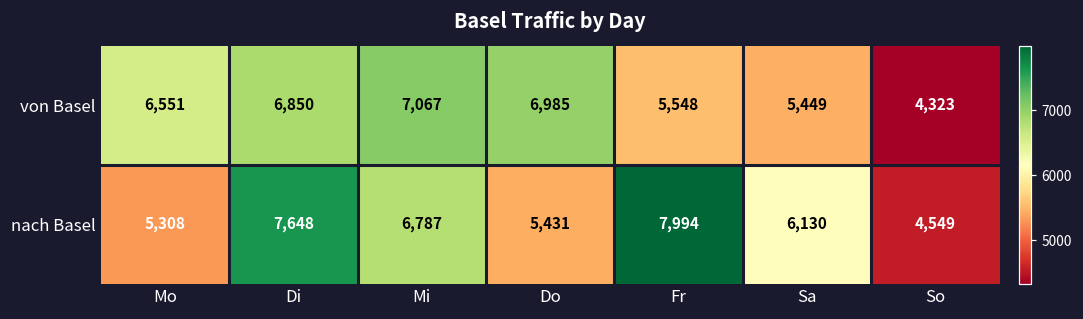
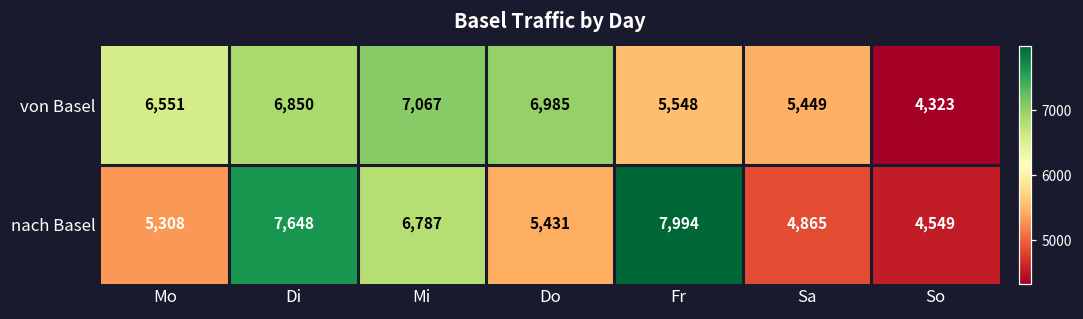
nach Basel, Sa: 6,130 -> 4,865
